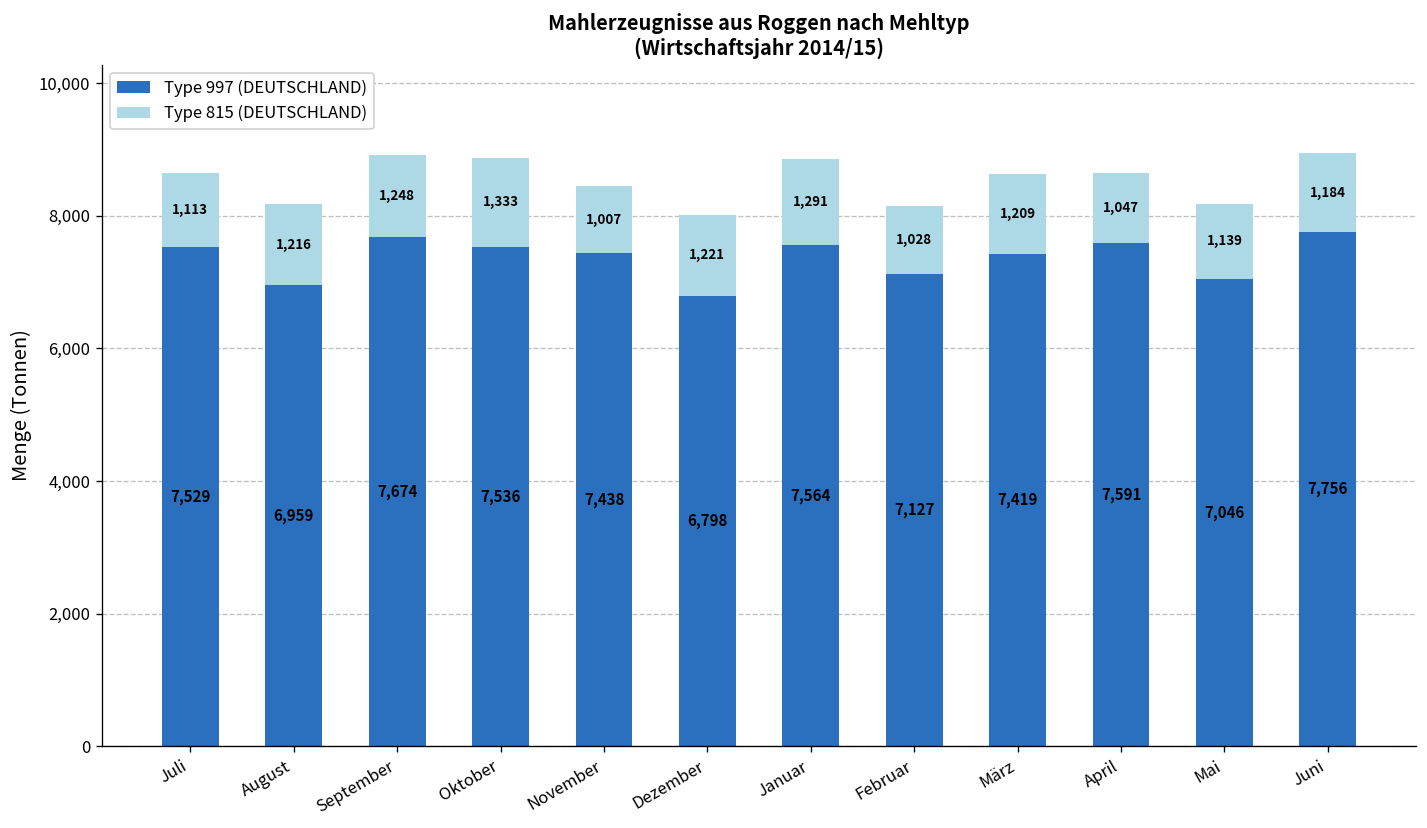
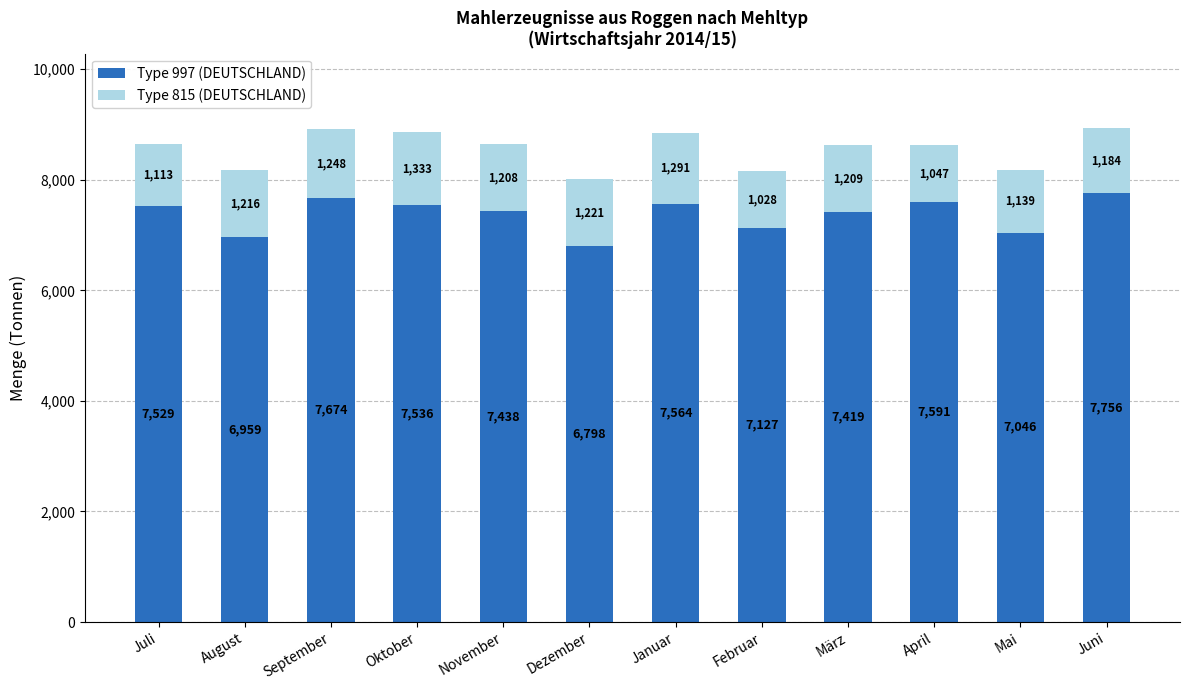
Type 815 (DEUTSCHLAND), November: 1,007 -> 1,208
